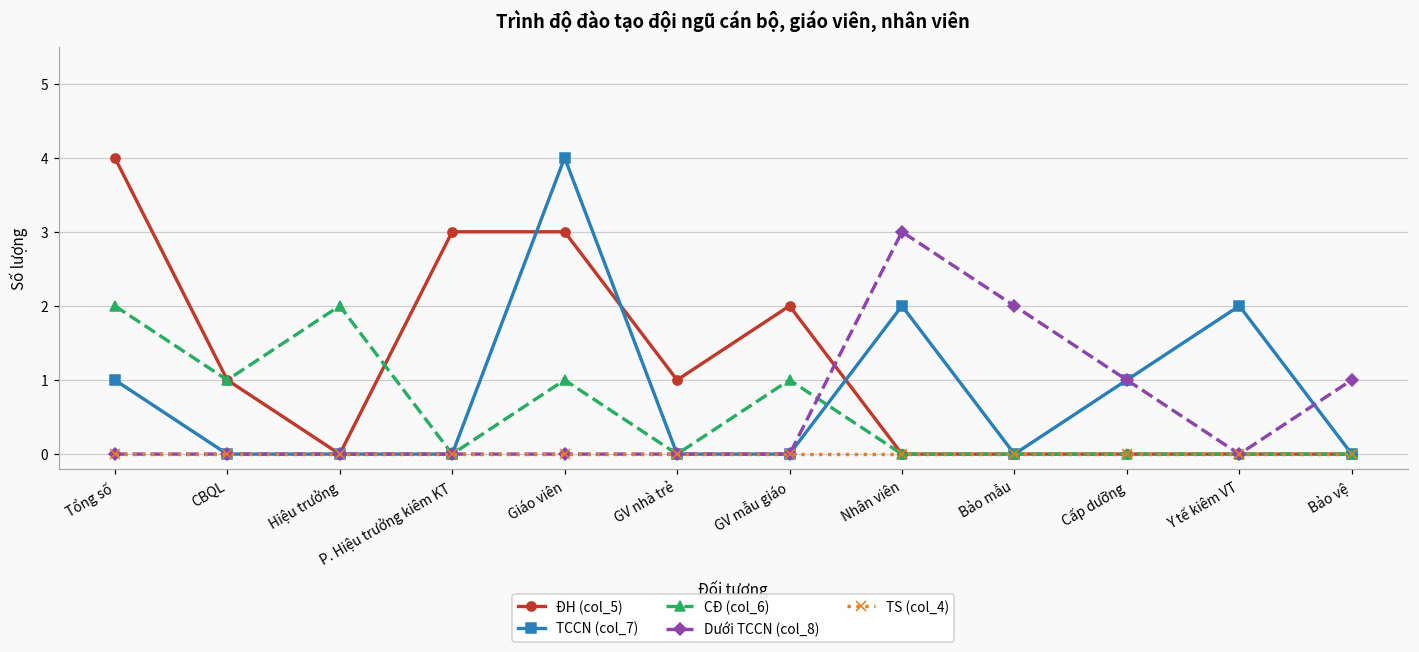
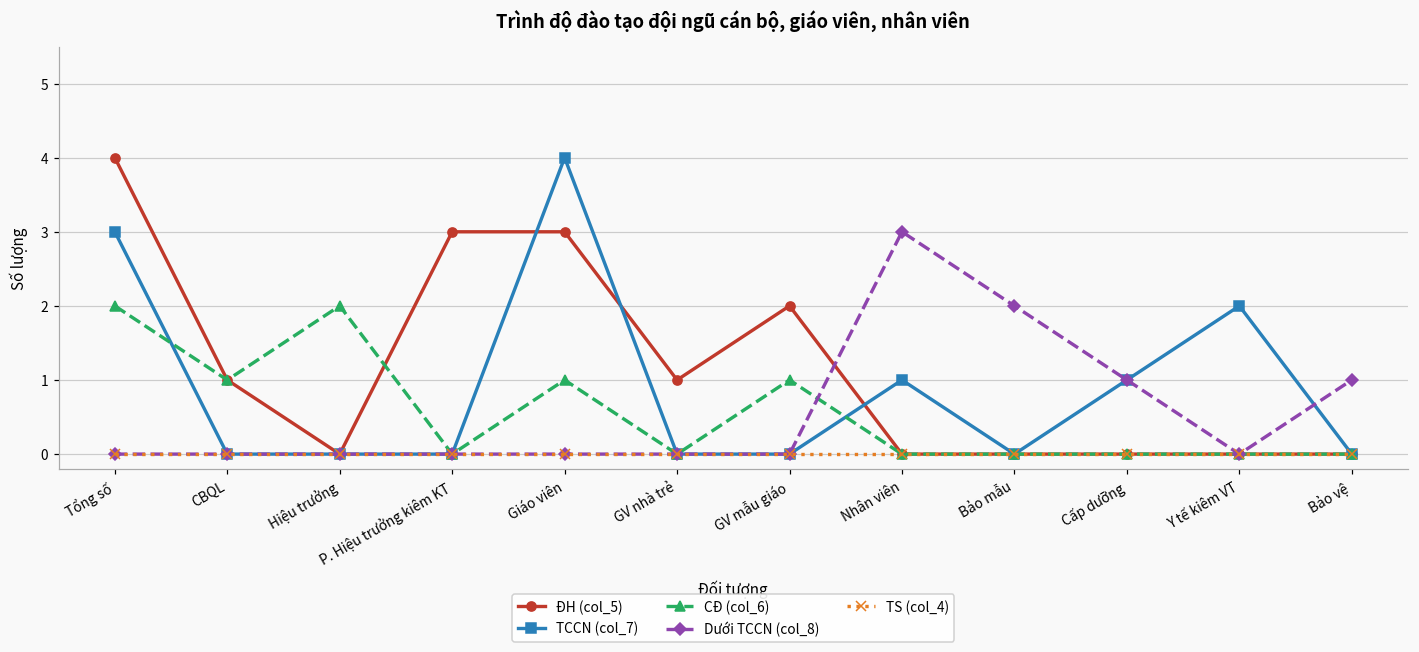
TCCN (col_7), Tổng số: 1 -> 3
TCCN (col_7), Nhân viên: 2 -> 1
